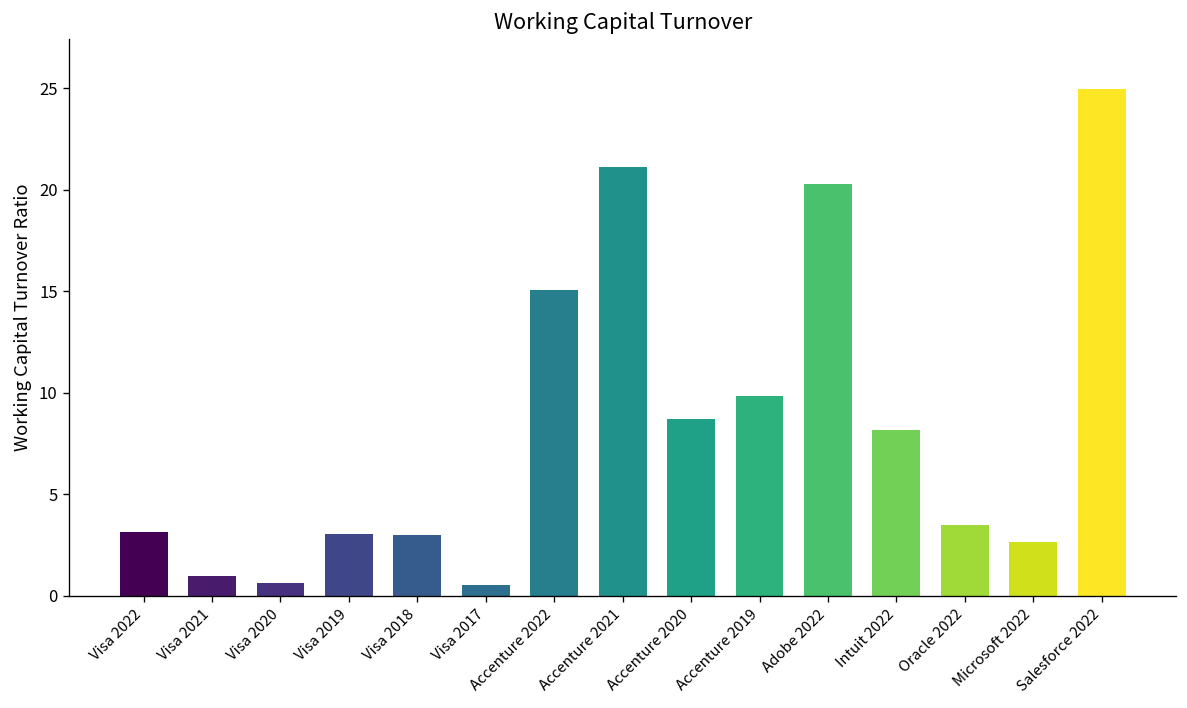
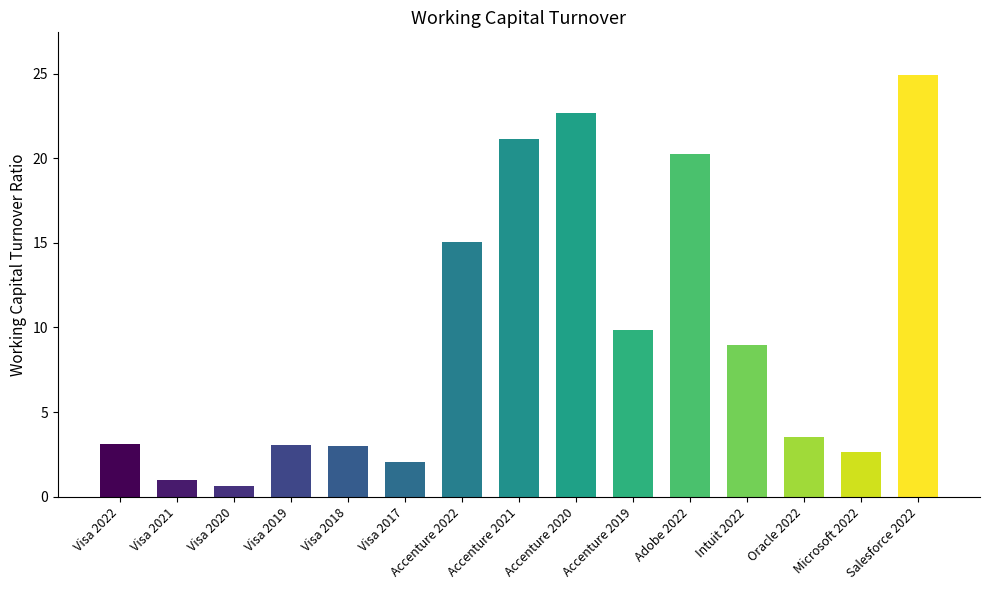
Visa 2017: 0.5 -> 2.0
Accenture 2020: 8.7 -> 22.7
Intuit 2022: 8.2 -> 9.0
